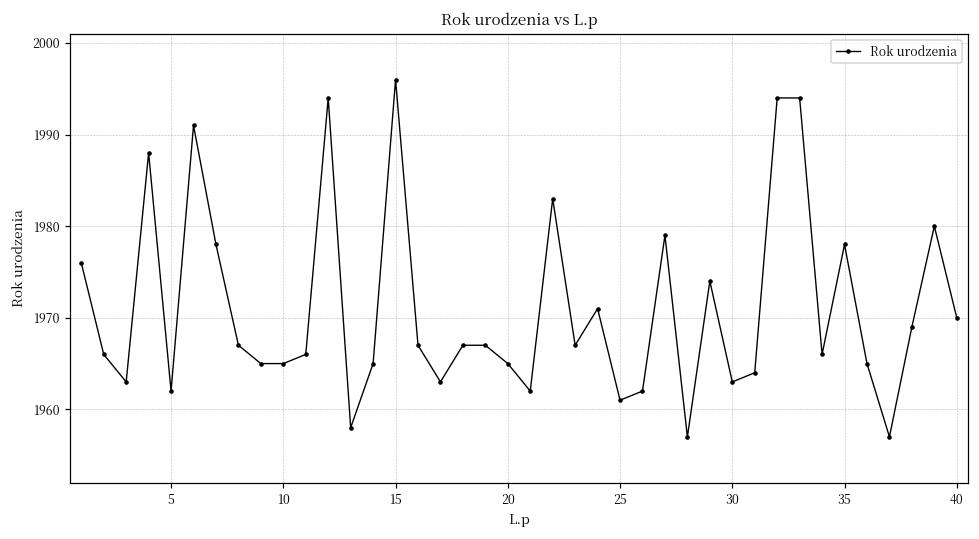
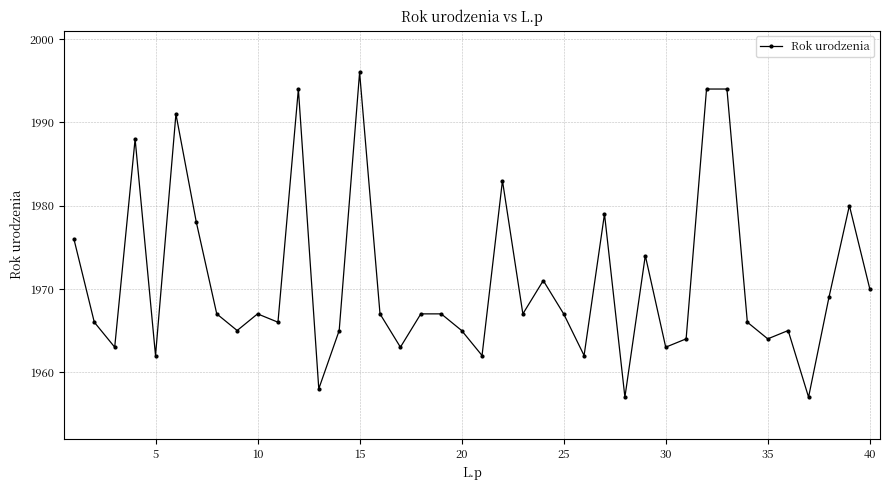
10: 1965 -> 1967
25: 1961 -> 1967
35: 1978 -> 1964
